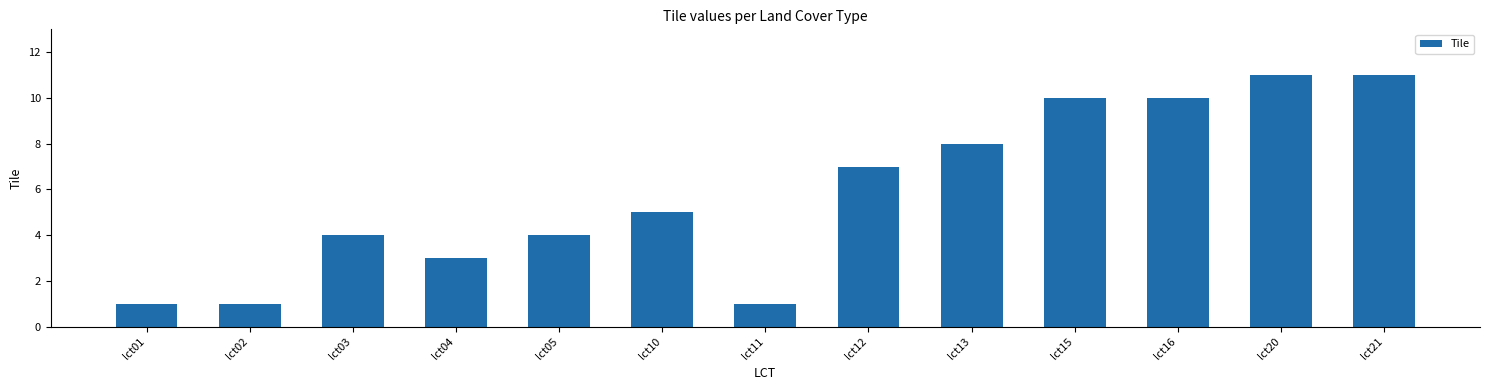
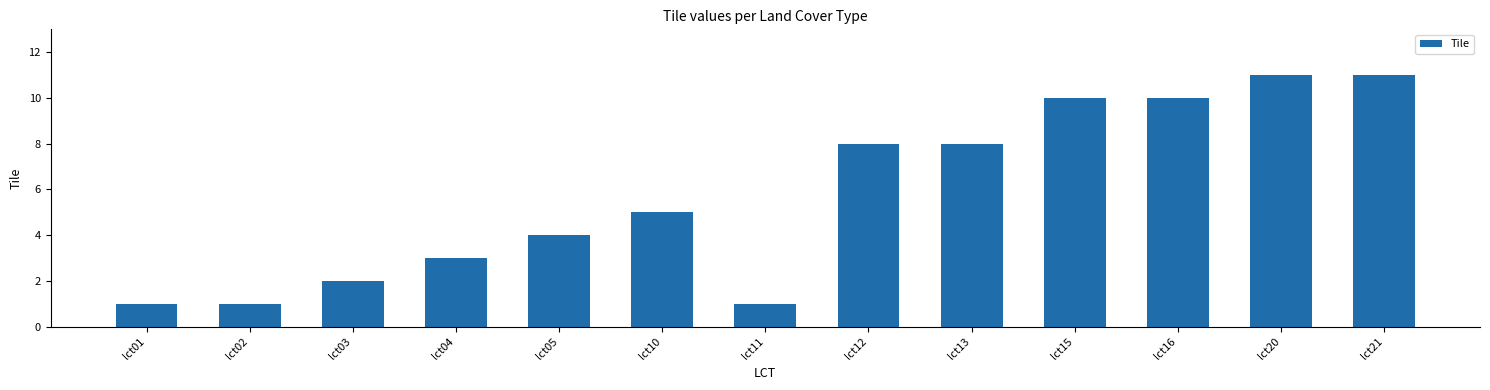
lct03: 4 -> 2
lct12: 7 -> 8
